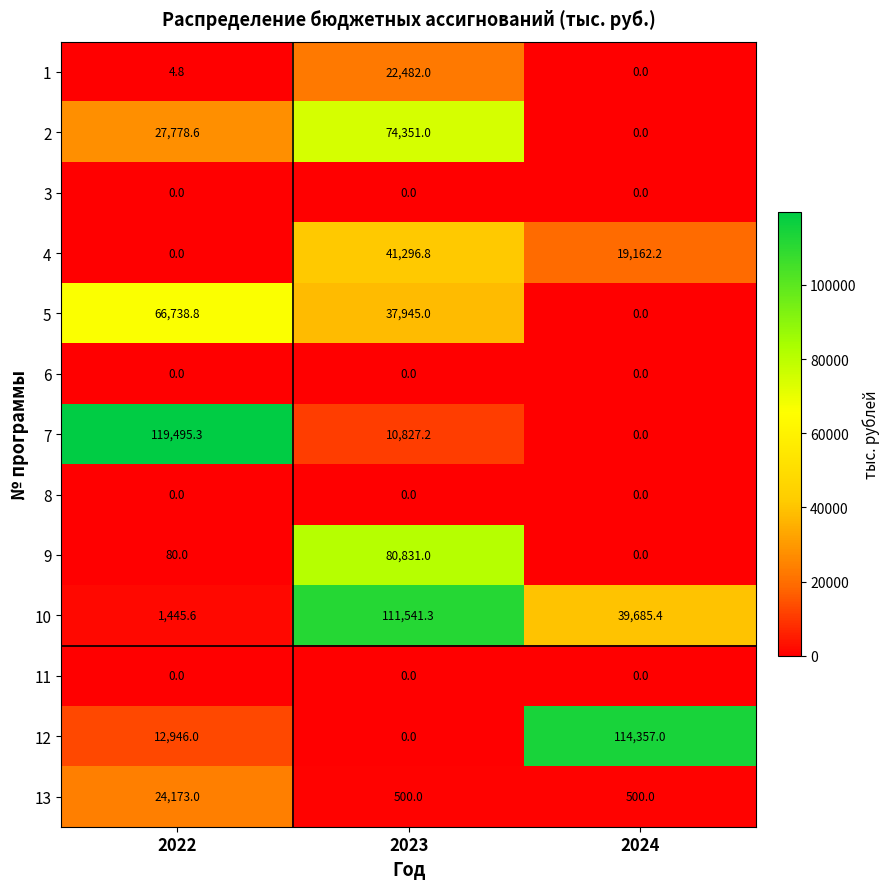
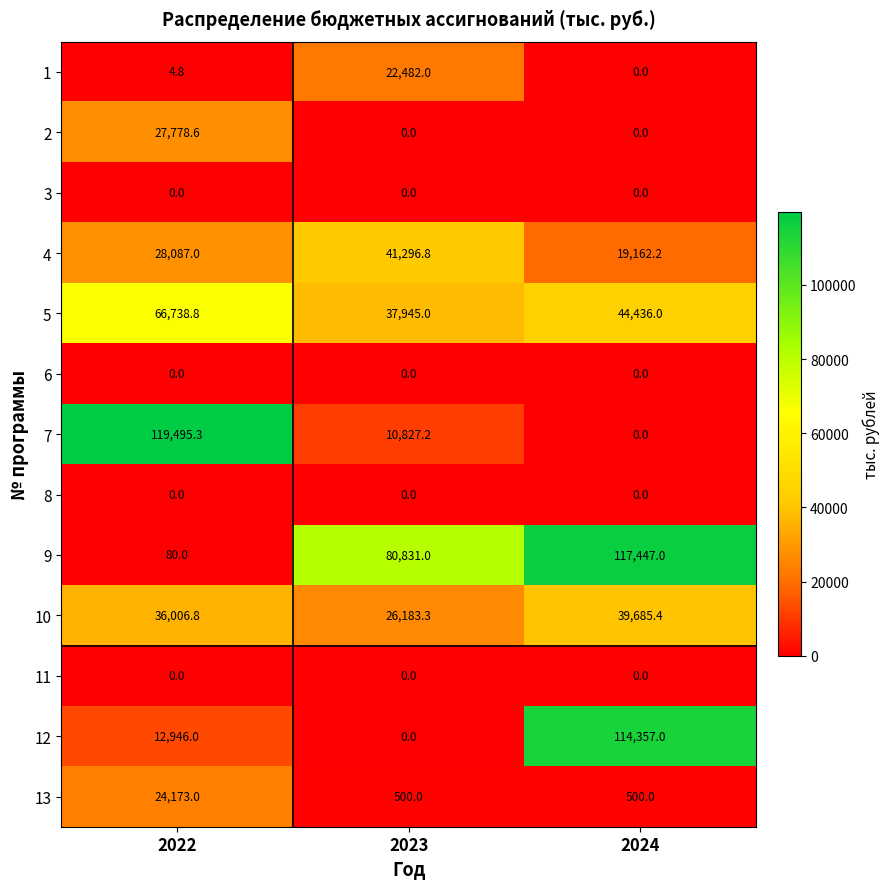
2, 2023: 74,351.0 -> 0.0
4, 2022: 0.0 -> 28,087.0
5, 2024: 0.0 -> 44,436.0
9, 2024: 0.0 -> 117,447.0
10, 2022: 1,445.6 -> 36,006.8
10, 2023: 111,541.3 -> 26,183.3
